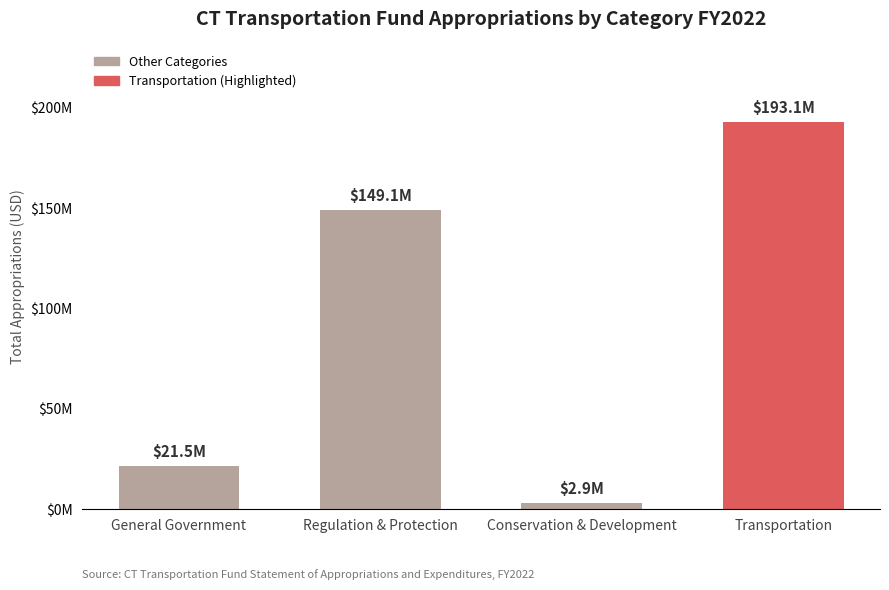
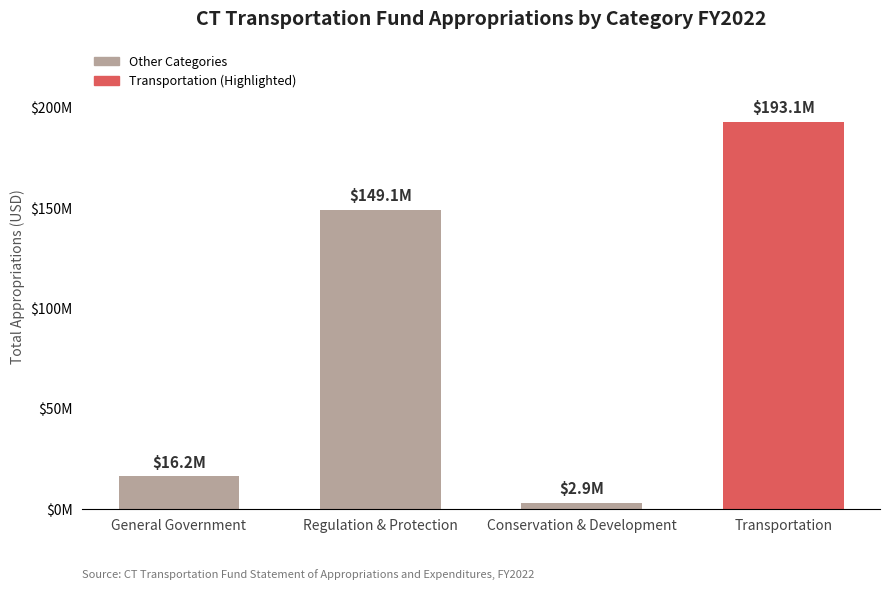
General Government: $21.5M -> $16.2M
